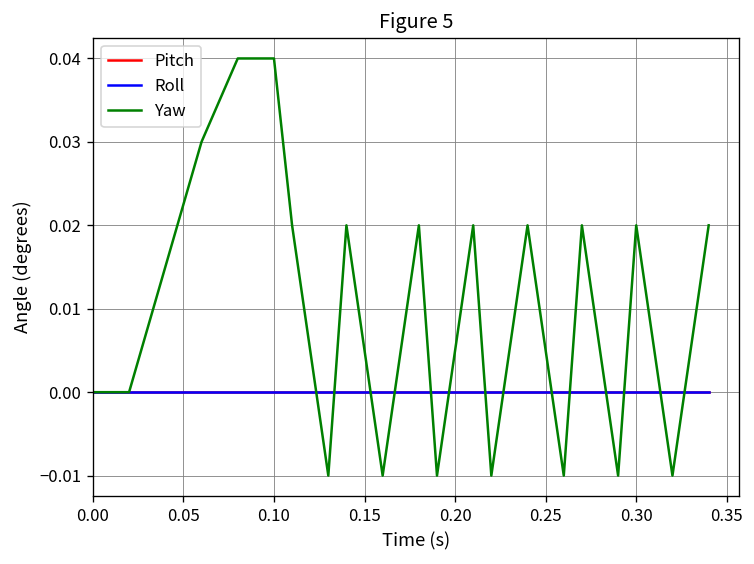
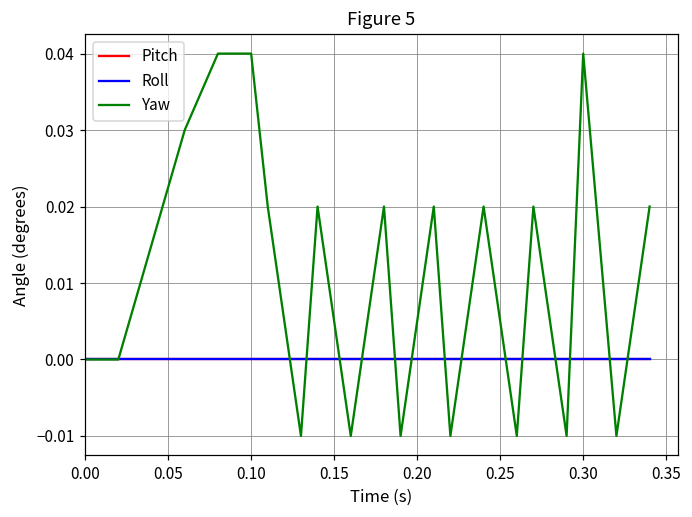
Yaw, 0.30: 0.02 -> 0.04
